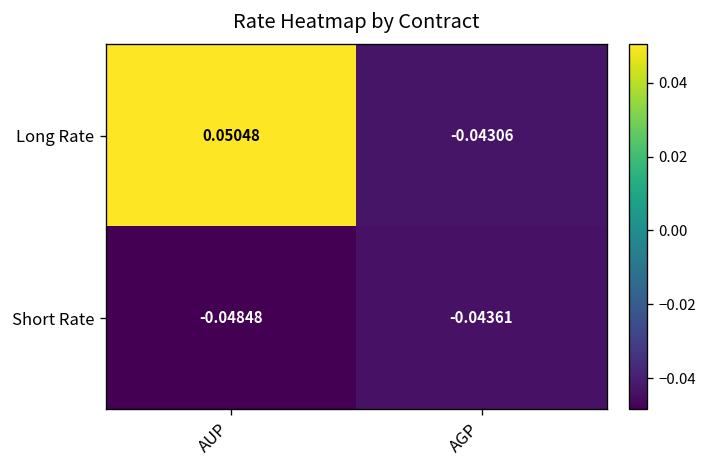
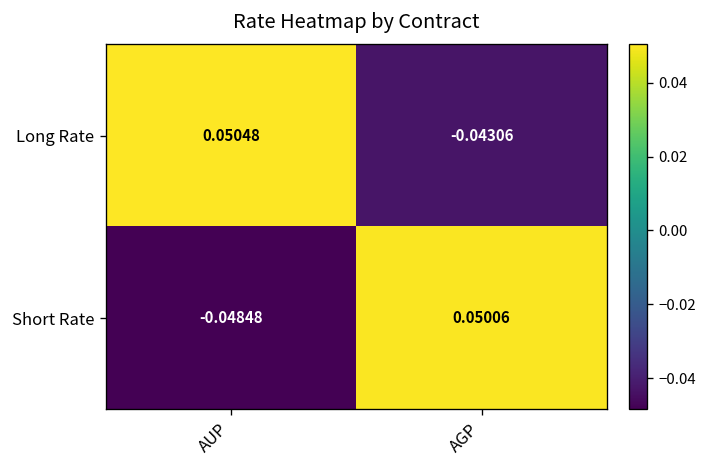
Short Rate, AGP: -0.04361 -> 0.05006
